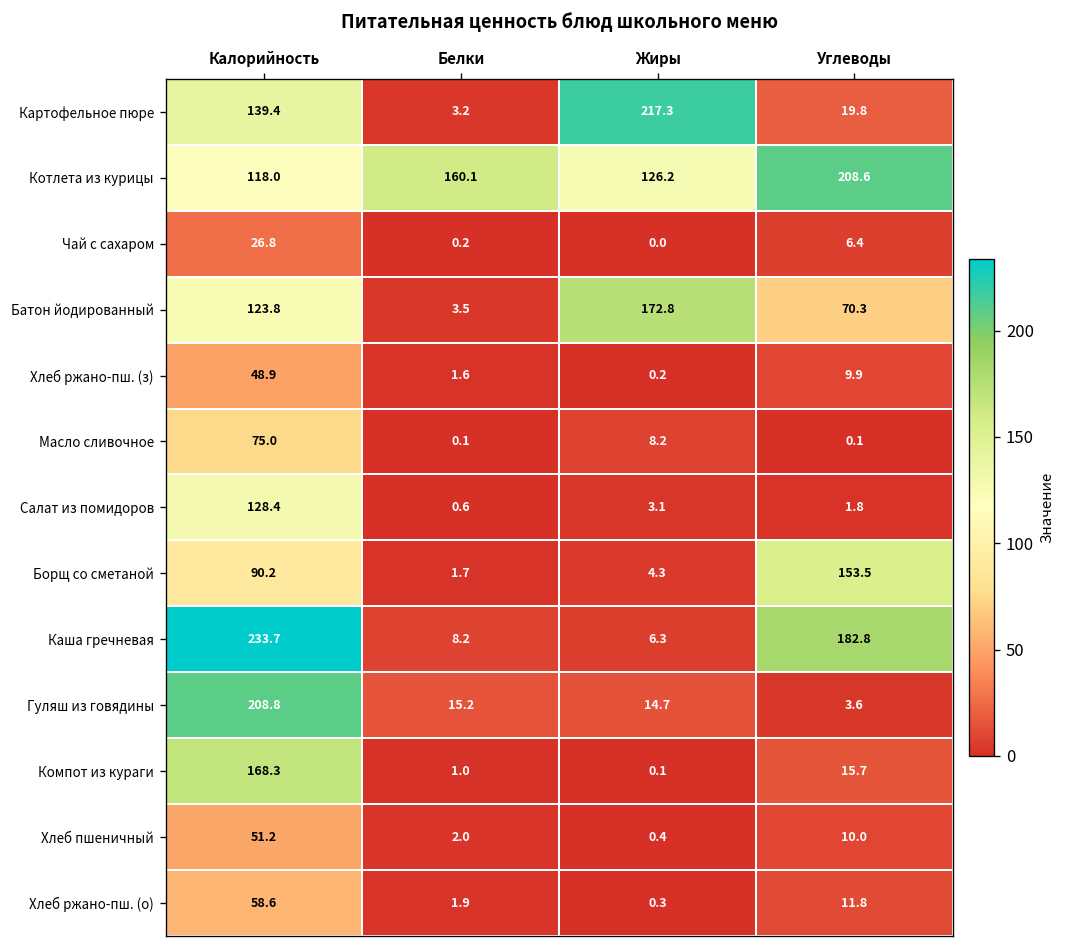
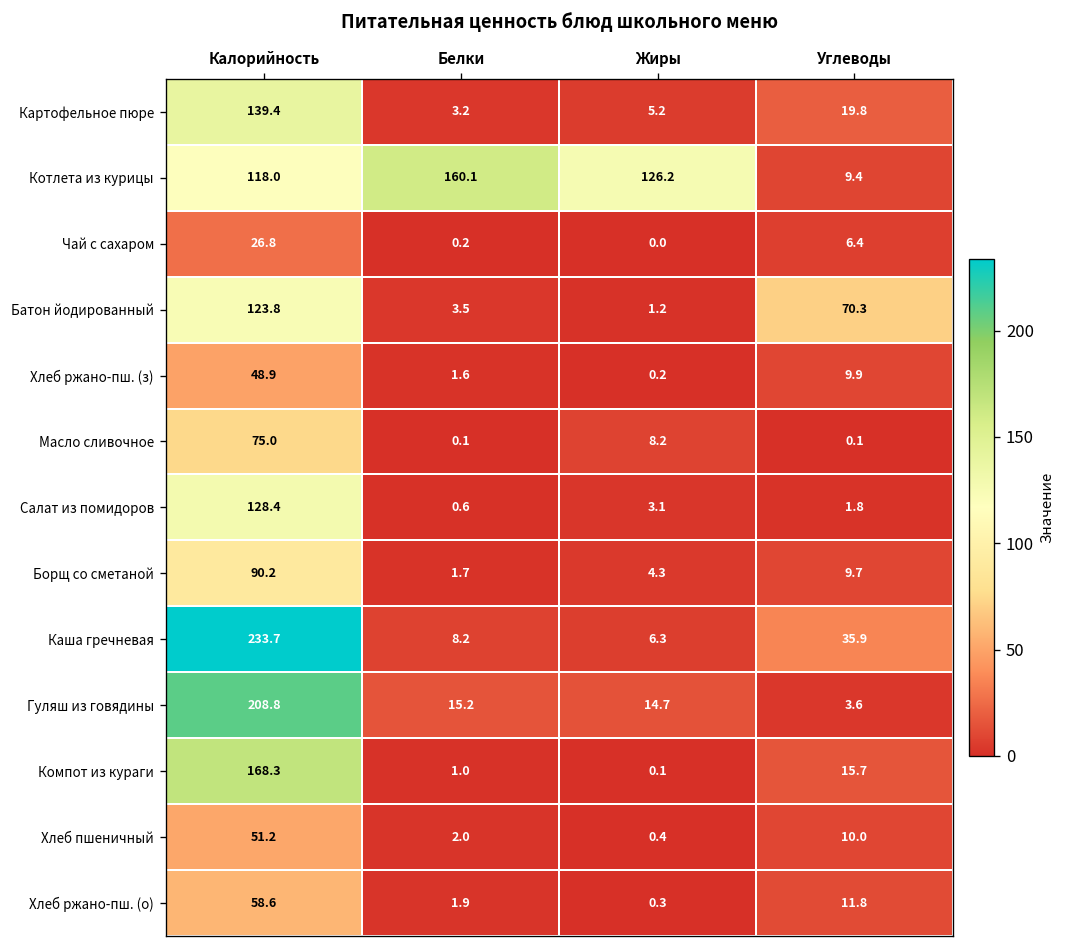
Картофельное пюре, Жиры: 217.3 -> 5.2
Котлета из курицы, Углеводы: 208.6 -> 9.4
Батон йодированный, Жиры: 172.8 -> 1.2
Борщ со сметаной, Углеводы: 153.5 -> 9.7
Каша гречневая, Углеводы: 182.8 -> 35.9
